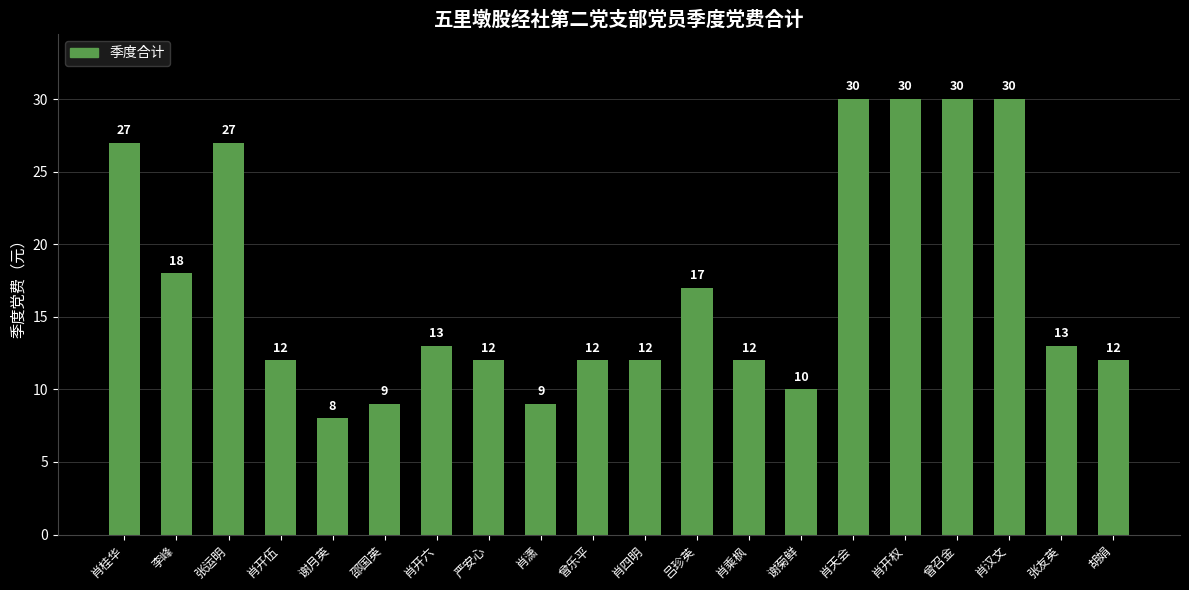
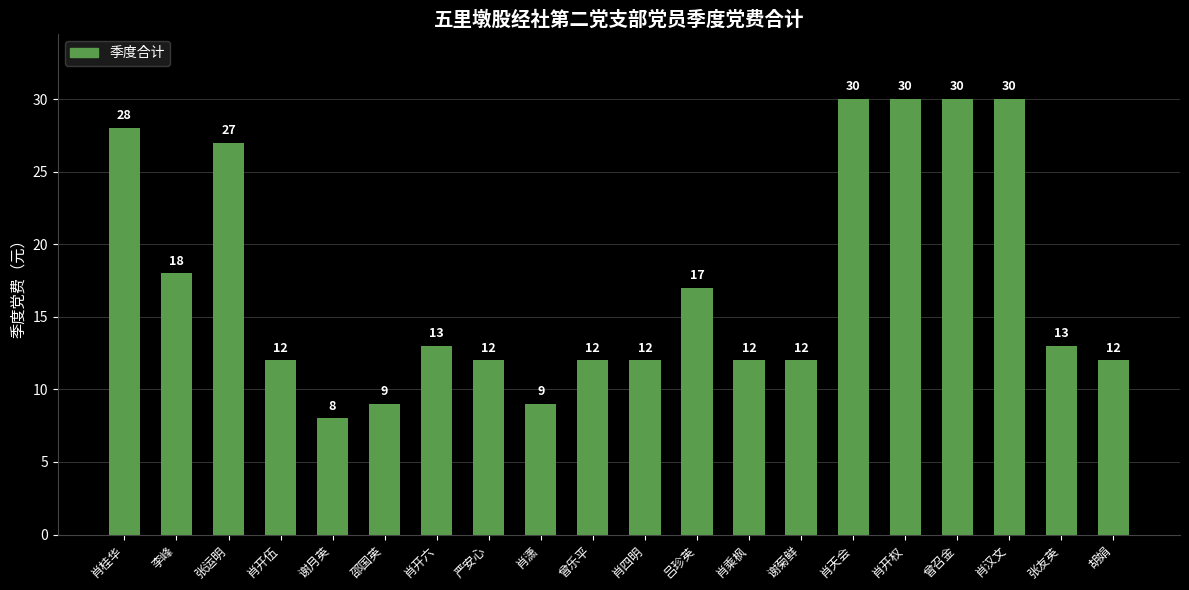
肖桂华: 27 -> 28
谢菊鲜: 10 -> 12
